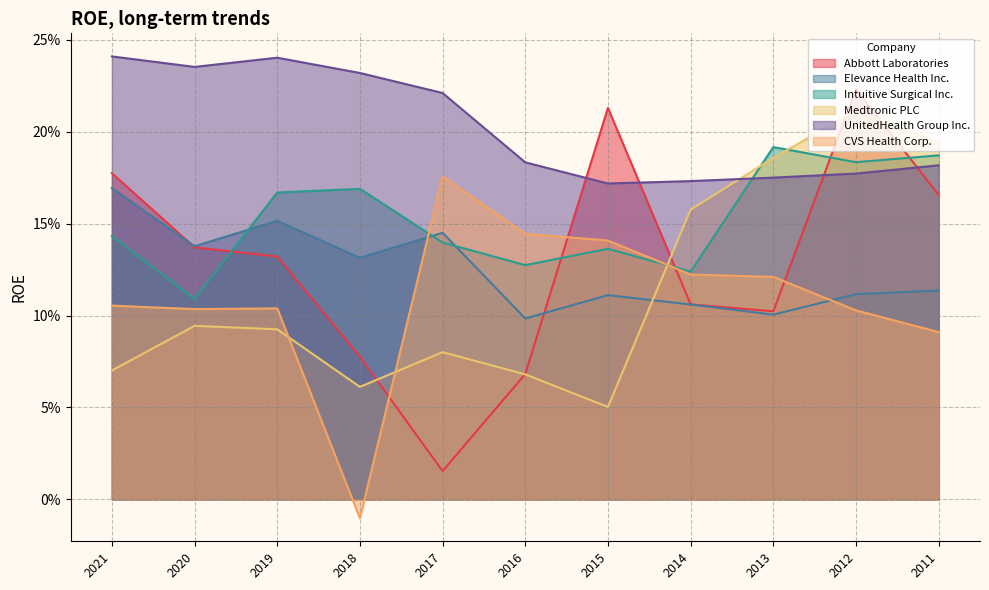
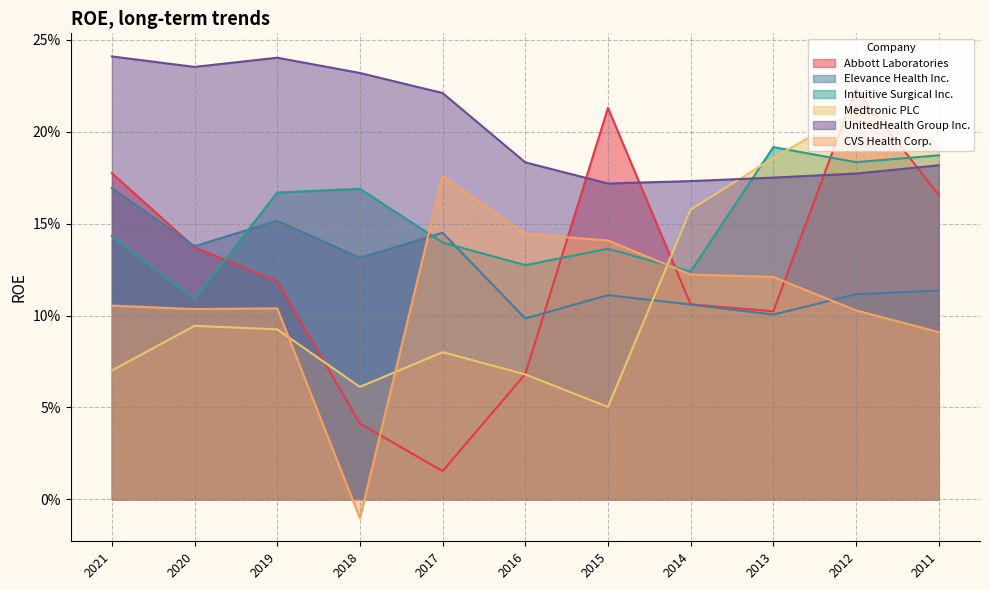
Abbott Laboratories, 2019: 13.2% -> 11.9%
Abbott Laboratories, 2018: 7.8% -> 4.1%
